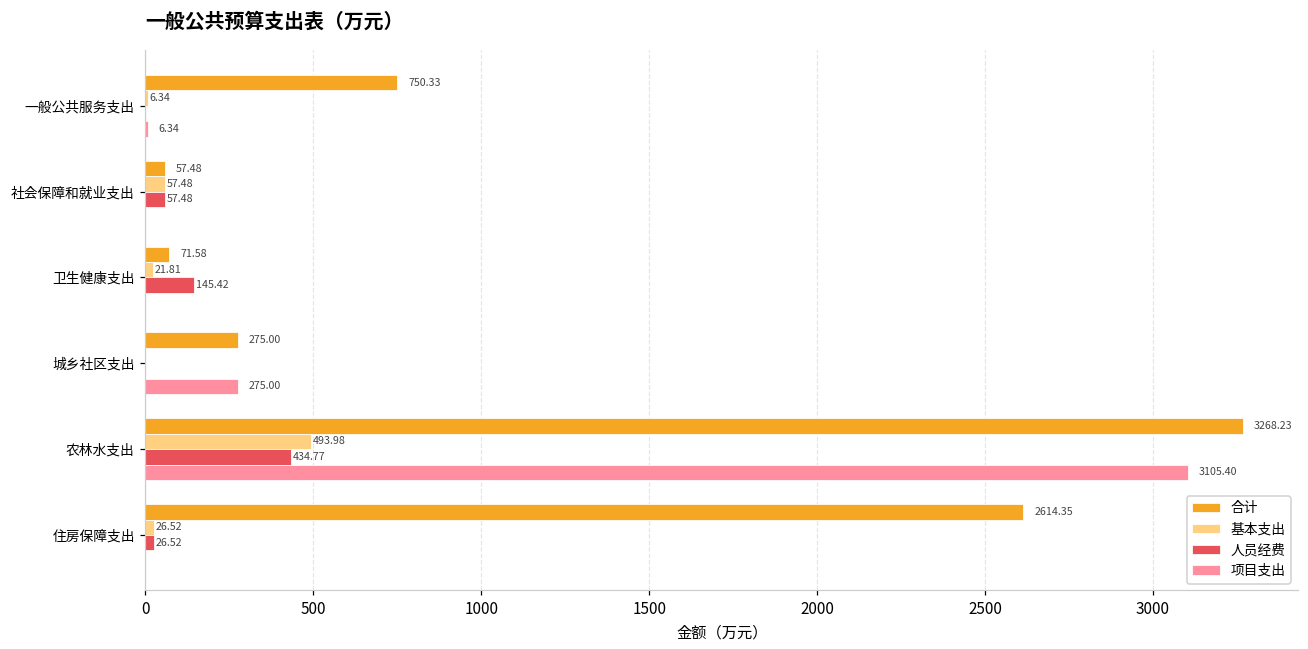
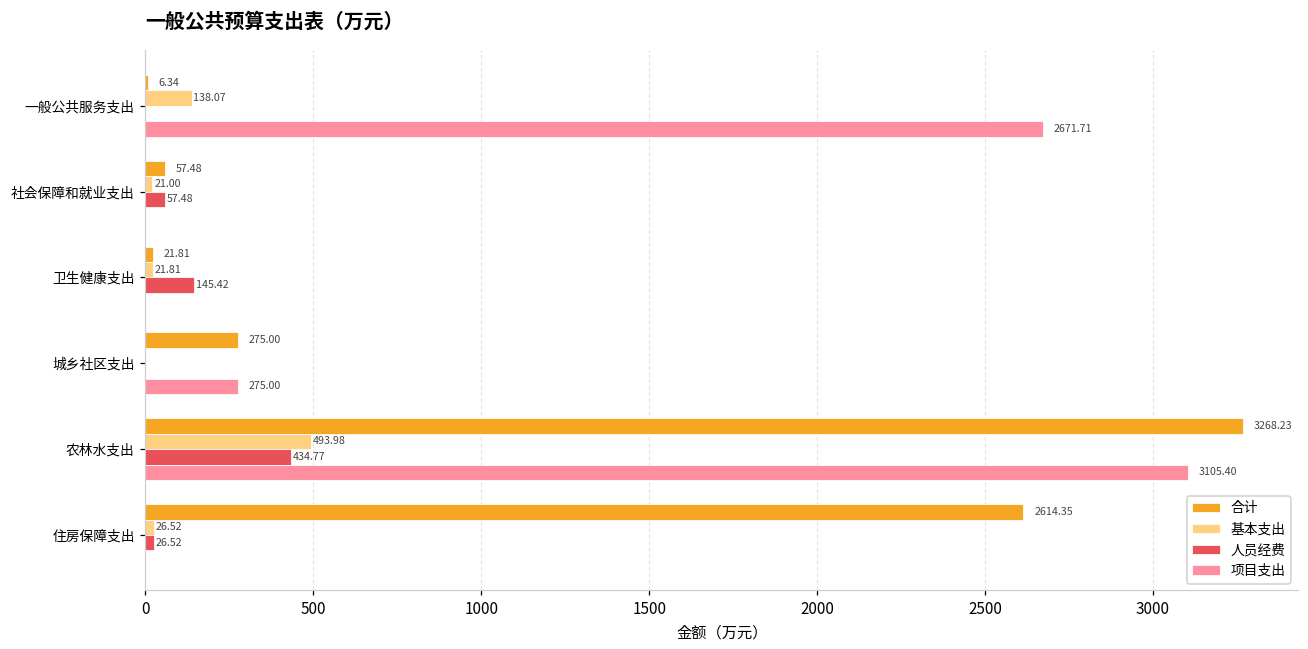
合计, 一般公共服务支出: 750.33 -> 6.34
基本支出, 一般公共服务支出: 6.34 -> 138.07
项目支出, 一般公共服务支出: 6.34 -> 2671.71
基本支出, 社会保障和就业支出: 57.48 -> 21.00
合计, 卫生健康支出: 71.58 -> 21.81
